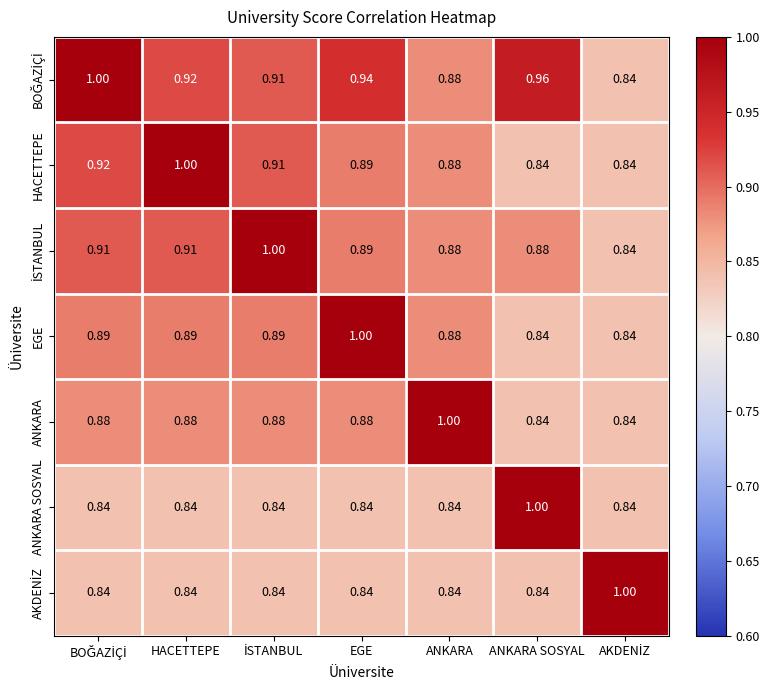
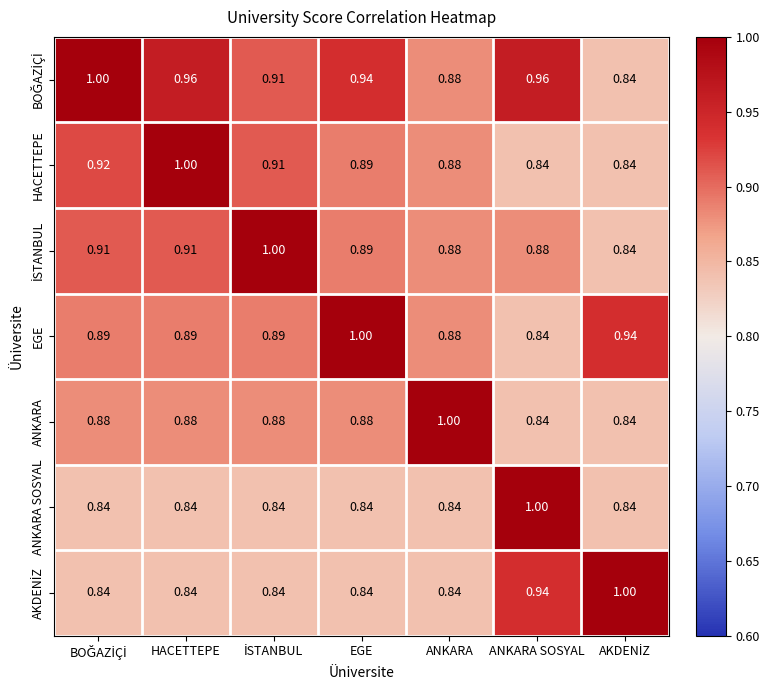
BOĞAZİÇİ, HACETTEPE: 0.92 -> 0.96
EGE, AKDENİZ: 0.84 -> 0.94
AKDENİZ, ANKARA SOSYAL: 0.84 -> 0.94
